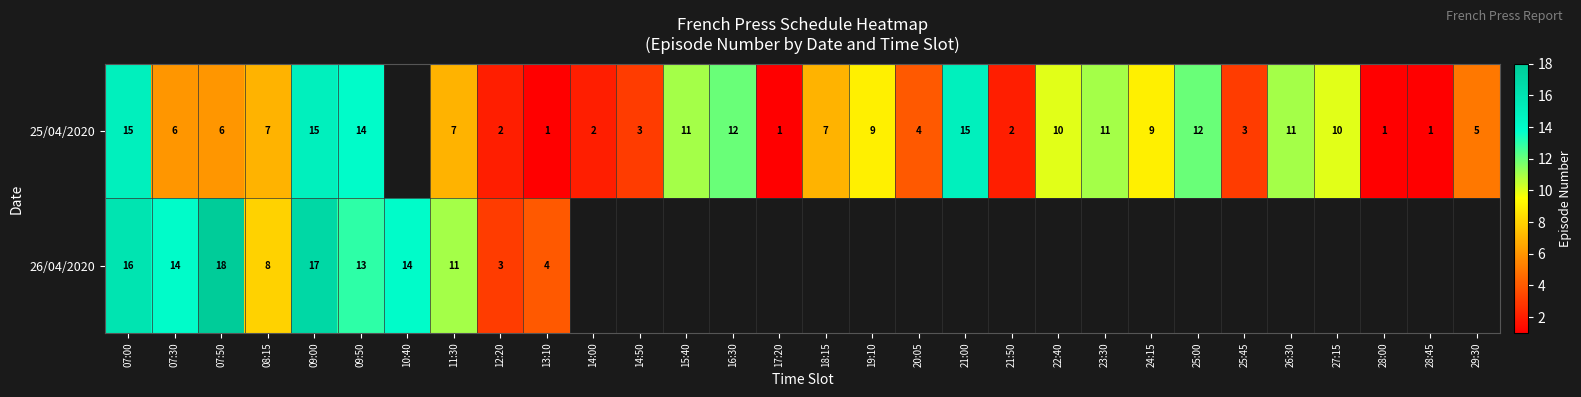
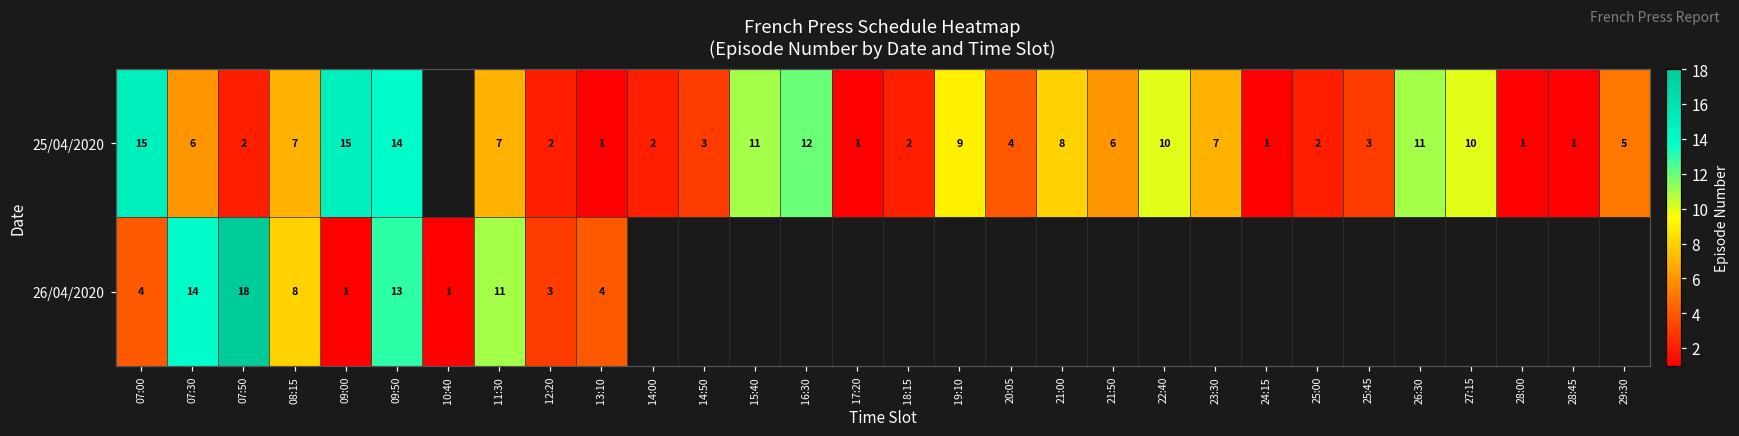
25/04/2020, 07:50: 6 -> 2
25/04/2020, 18:15: 7 -> 2
25/04/2020, 21:00: 15 -> 8
25/04/2020, 21:50: 2 -> 6
25/04/2020, 23:30: 11 -> 7
25/04/2020, 24:15: 9 -> 1
25/04/2020, 25:00: 12 -> 2
26/04/2020, 07:00: 16 -> 4
26/04/2020, 09:00: 17 -> 1
26/04/2020, 10:40: 14 -> 1
